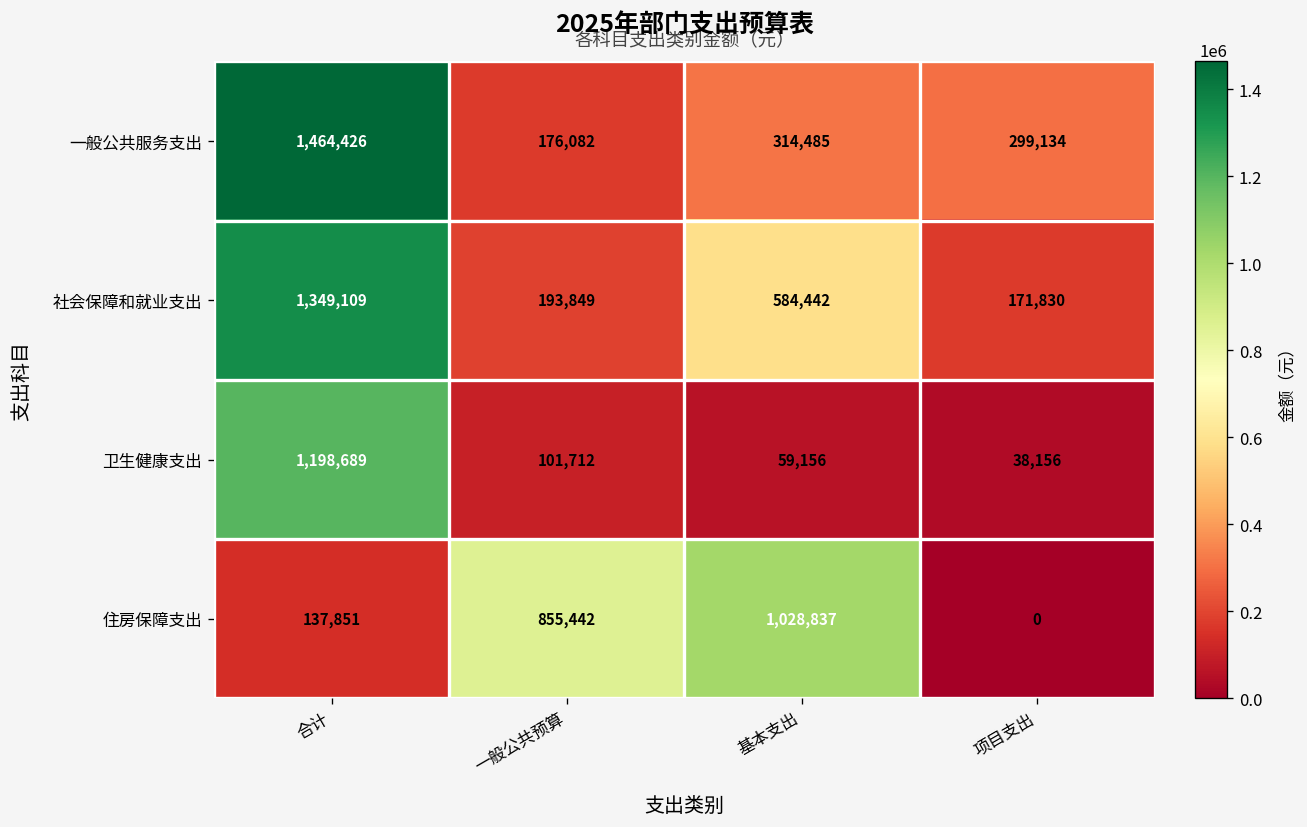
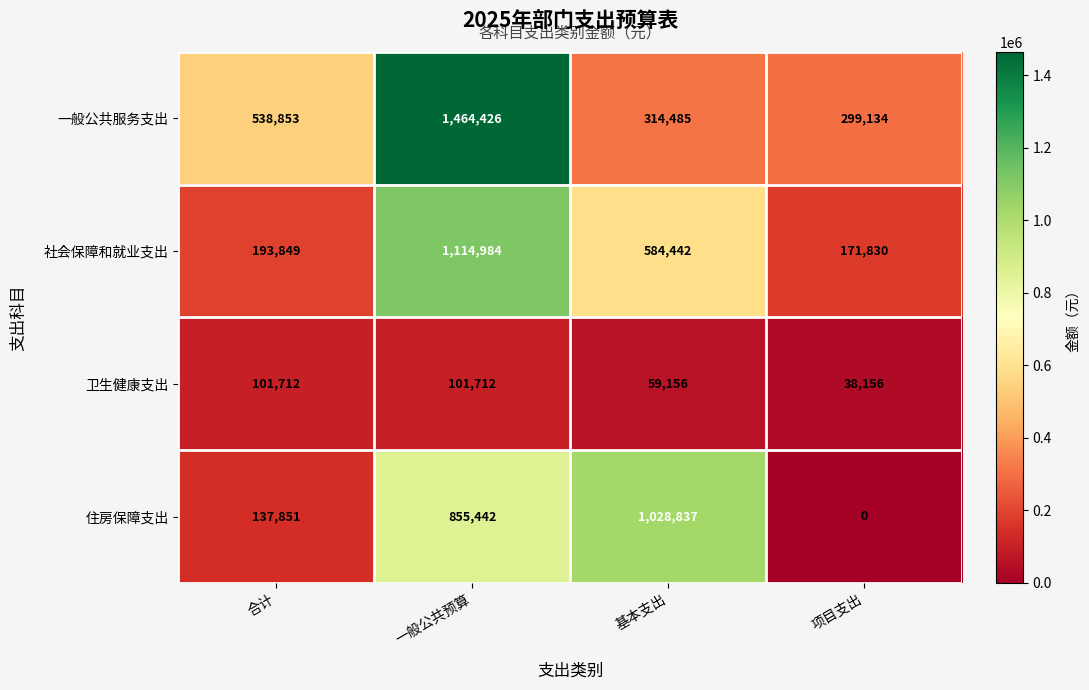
一般公共服务支出, 合计: 1,464,426 -> 538,853
一般公共服务支出, 一般公共预算: 176,082 -> 1,464,426
社会保障和就业支出, 合计: 1,349,109 -> 193,849
社会保障和就业支出, 一般公共预算: 193,849 -> 1,114,984
卫生健康支出, 合计: 1,198,689 -> 101,712
